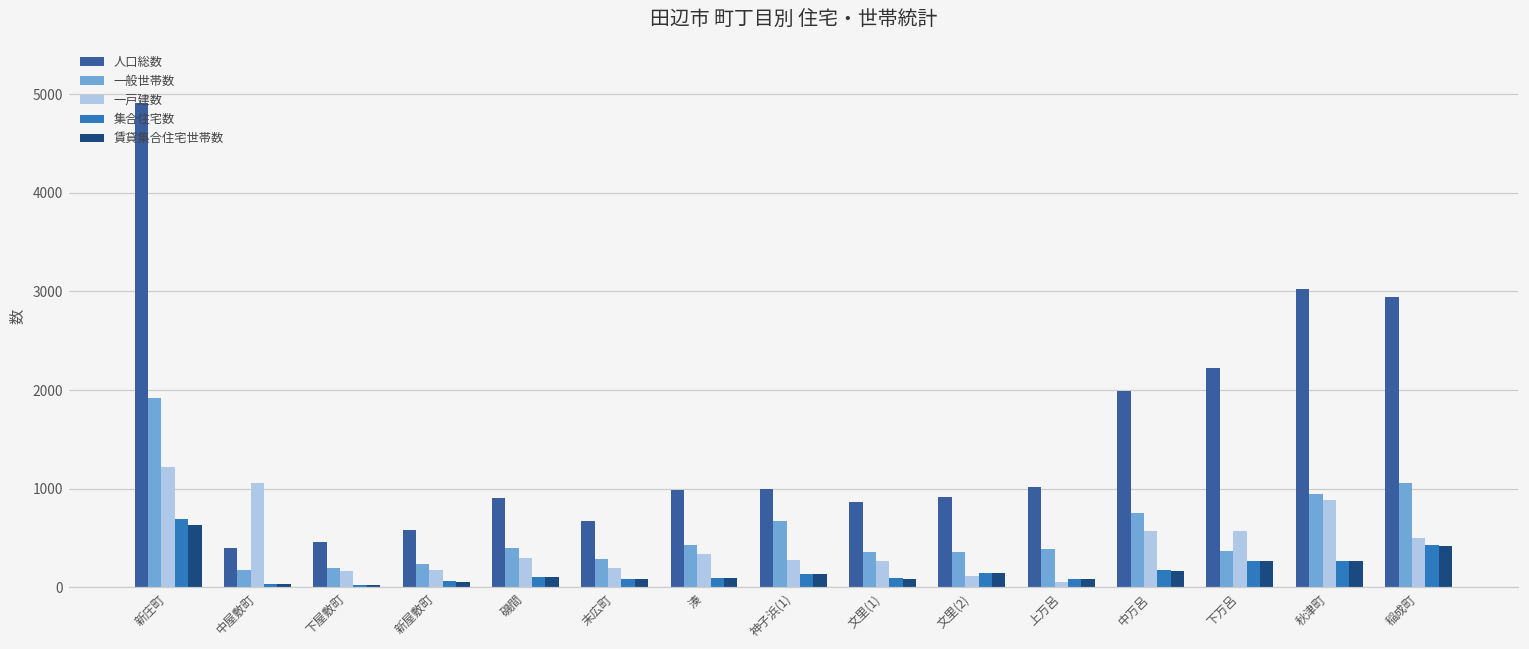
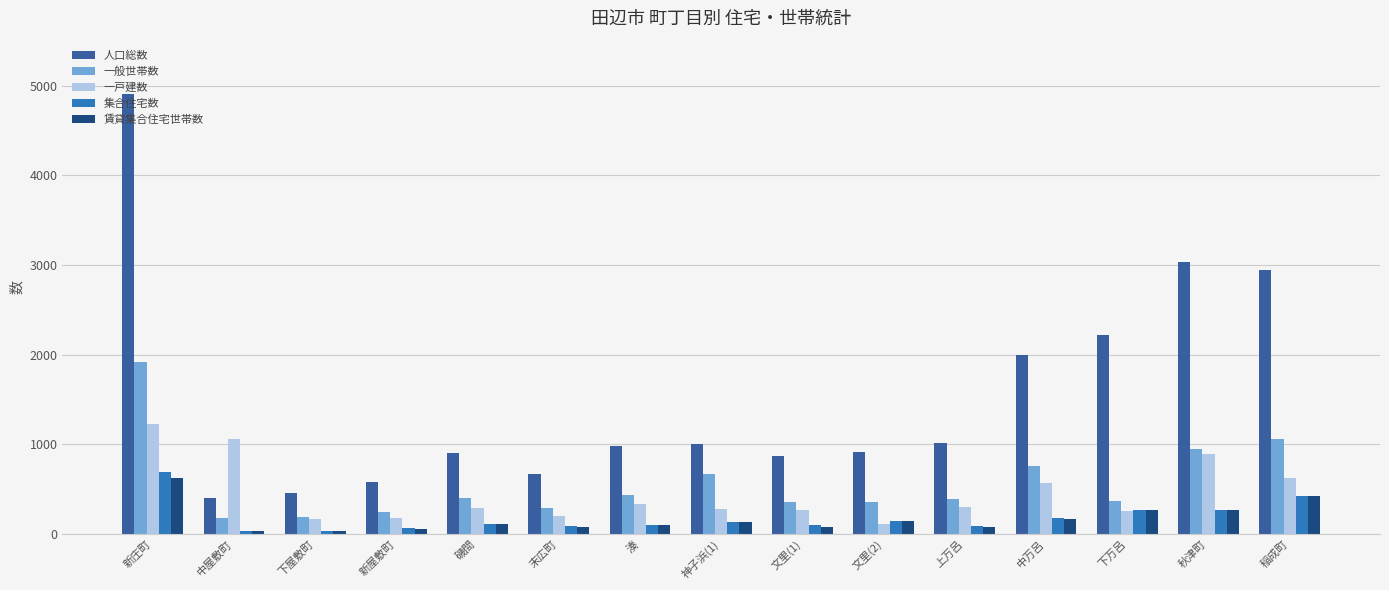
一戸建数, 上万呂: 100 -> 300
一戸建数, 下万呂: 600 -> 300
一戸建数, 稲成町: 500 -> 600
